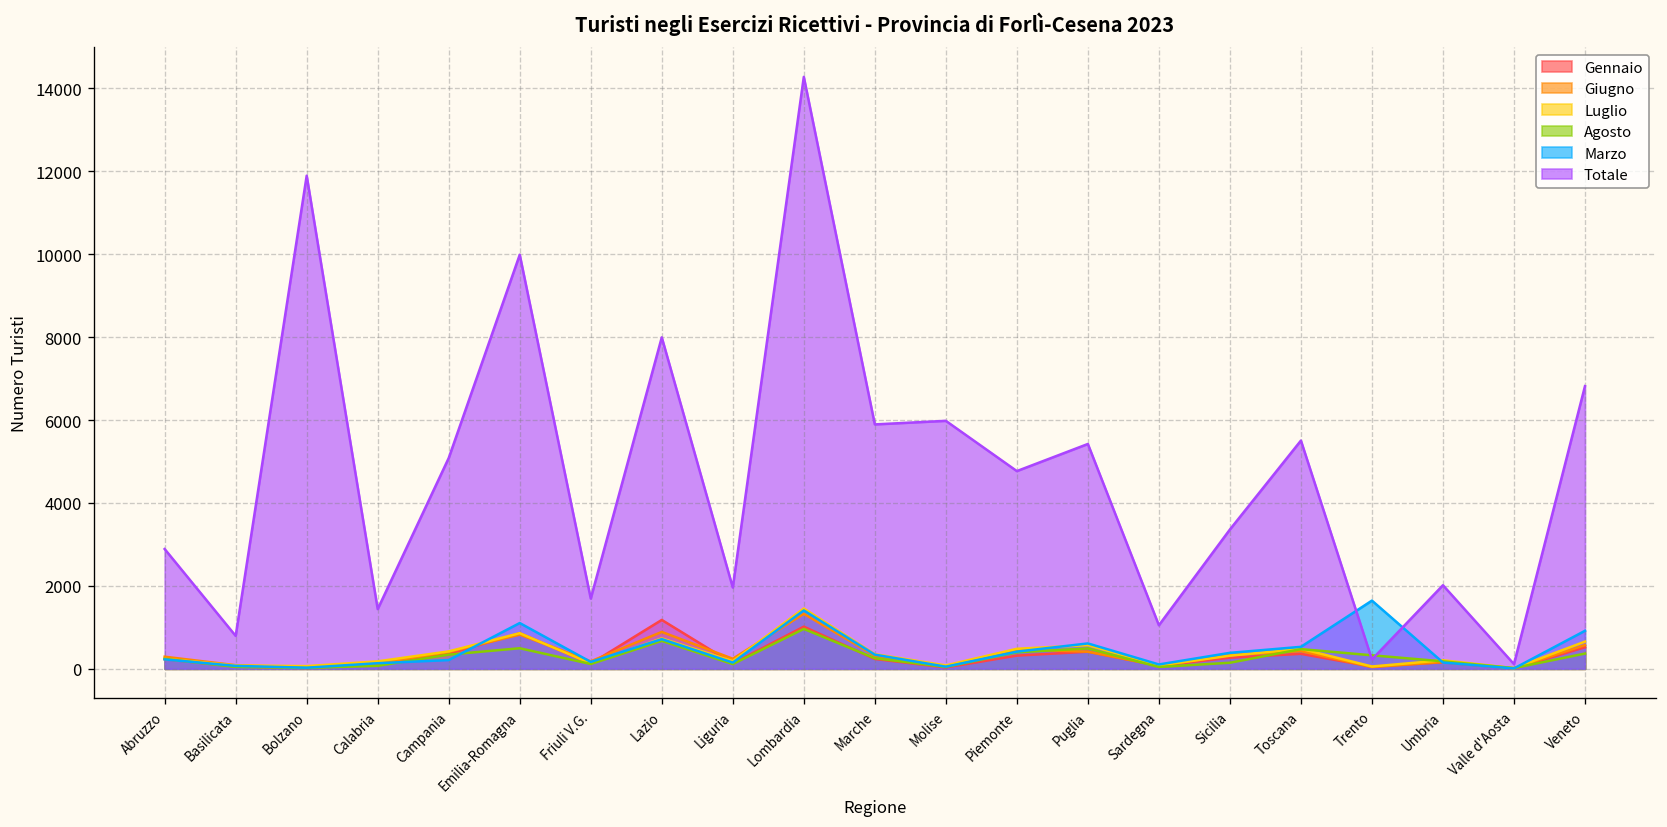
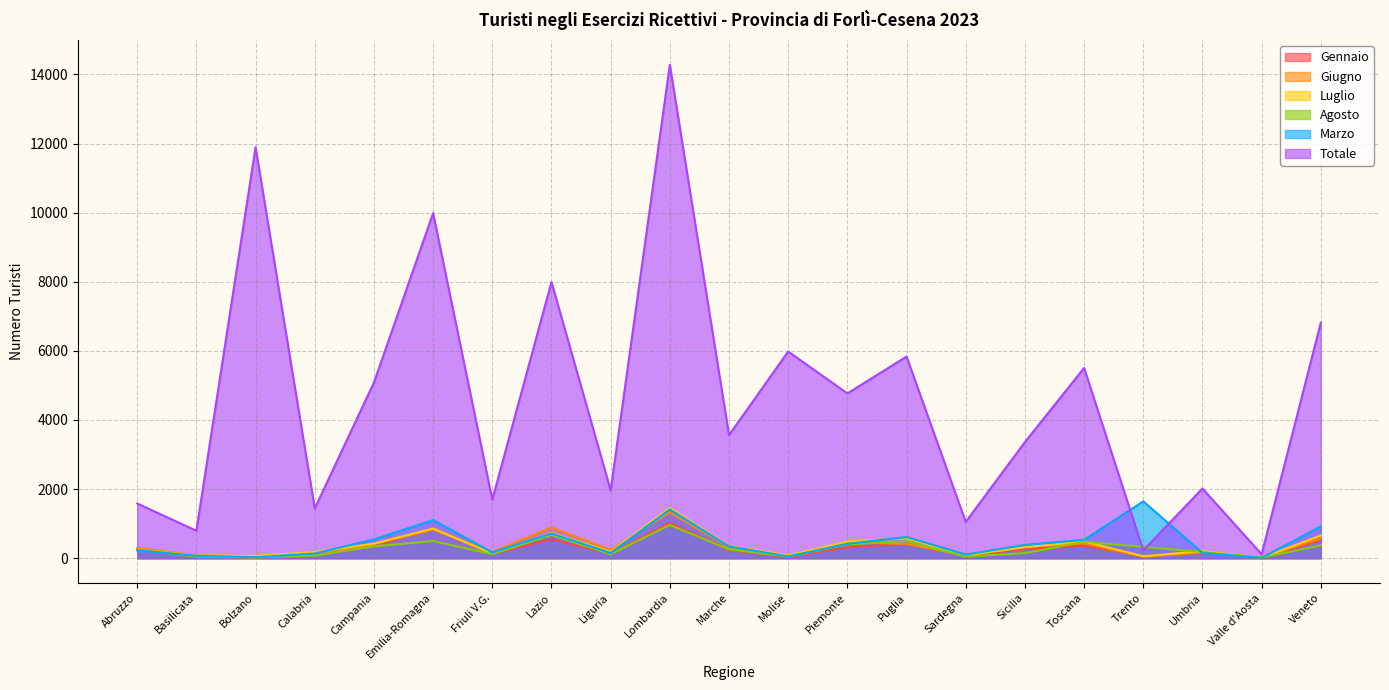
Totale, Abruzzo: 2900 -> 1600
Marzo, Campania: 200 -> 500
Gennaio, Lazio: 1200 -> 500
Totale, Marche: 5900 -> 3600
Totale, Puglia: 5400 -> 5800
